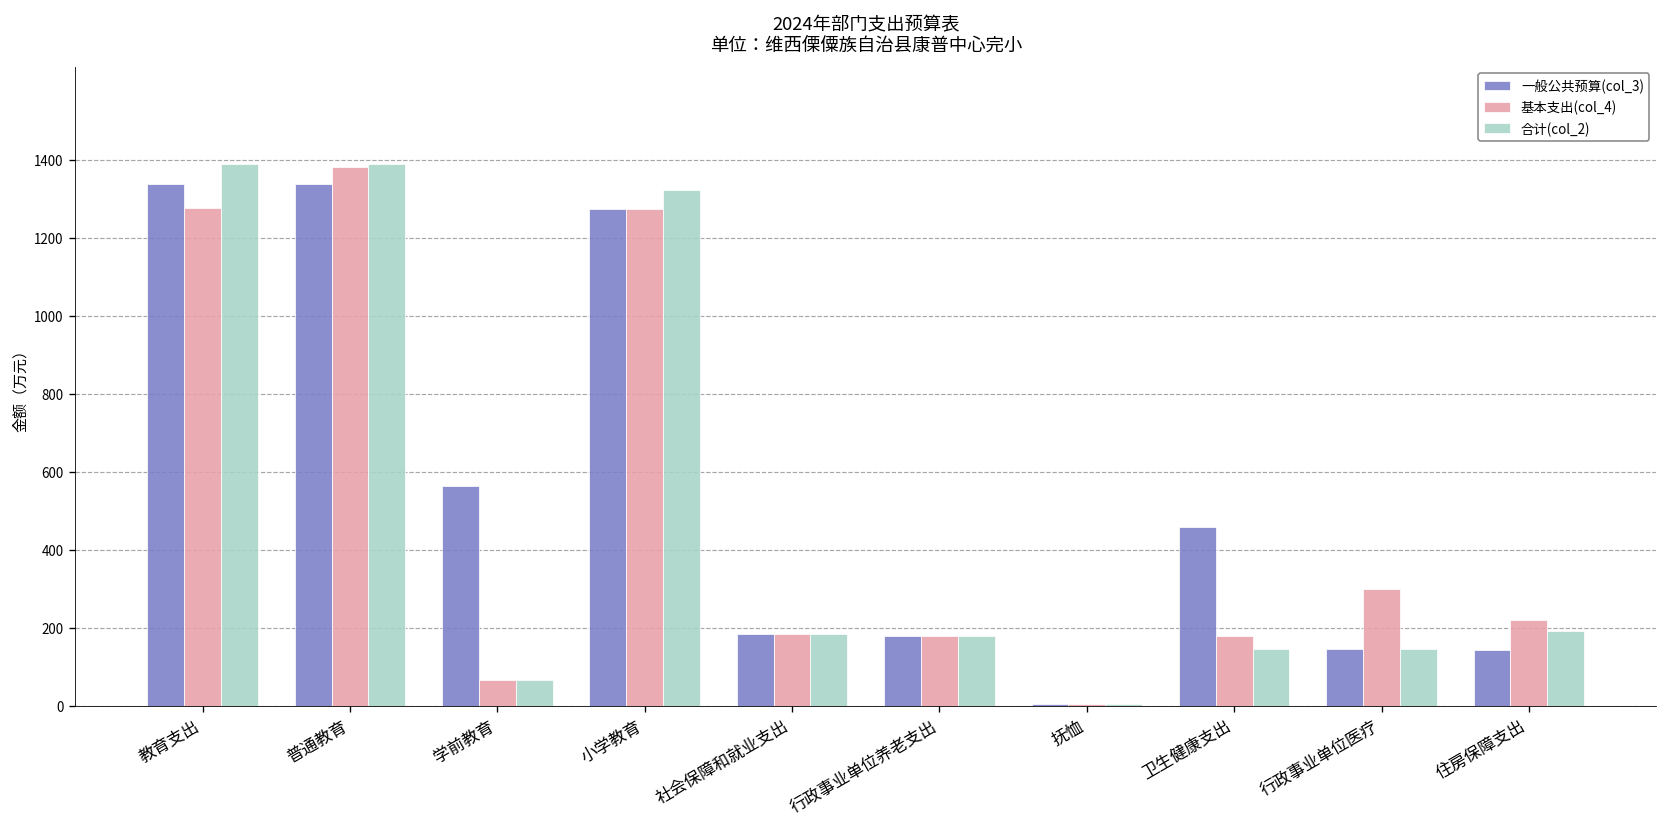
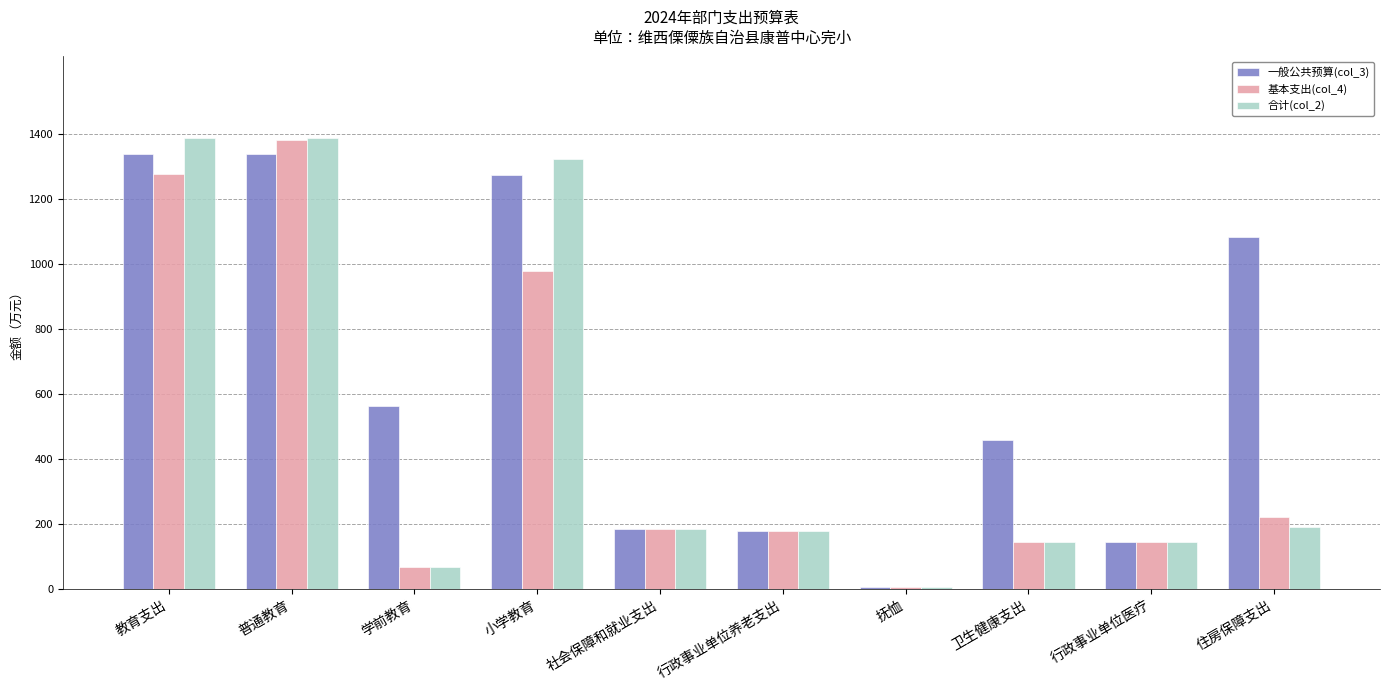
基本支出(col_4), 小学教育: 1270 -> 980
基本支出(col_4), 卫生健康支出: 180 -> 140
基本支出(col_4), 行政事业单位医疗: 300 -> 140
一般公共预算(col_3), 住房保障支出: 140 -> 1080
